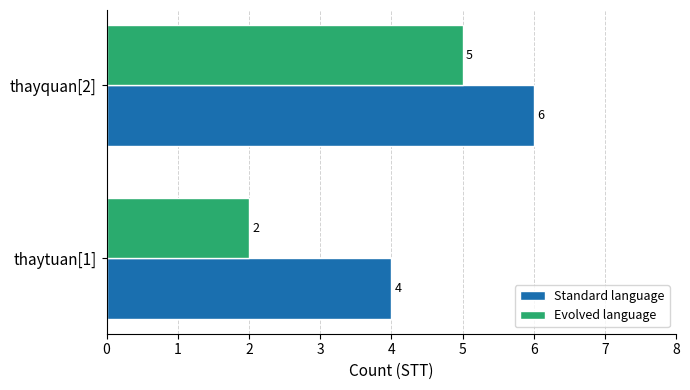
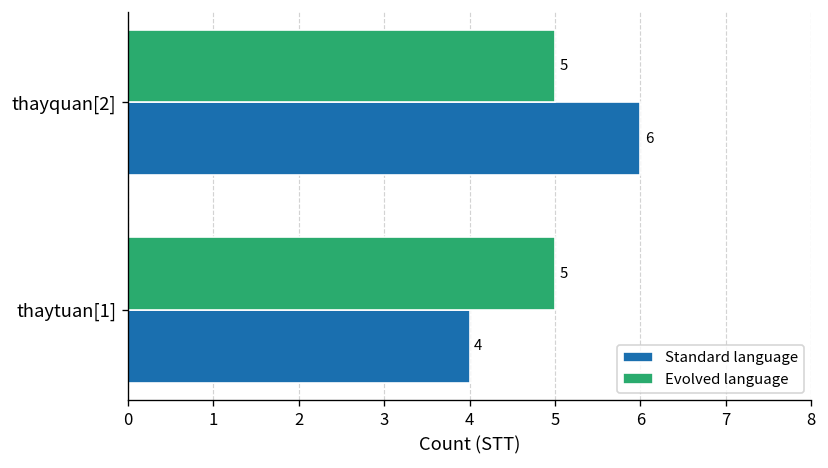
Evolved language, thaytuan[1]: 2 -> 5
